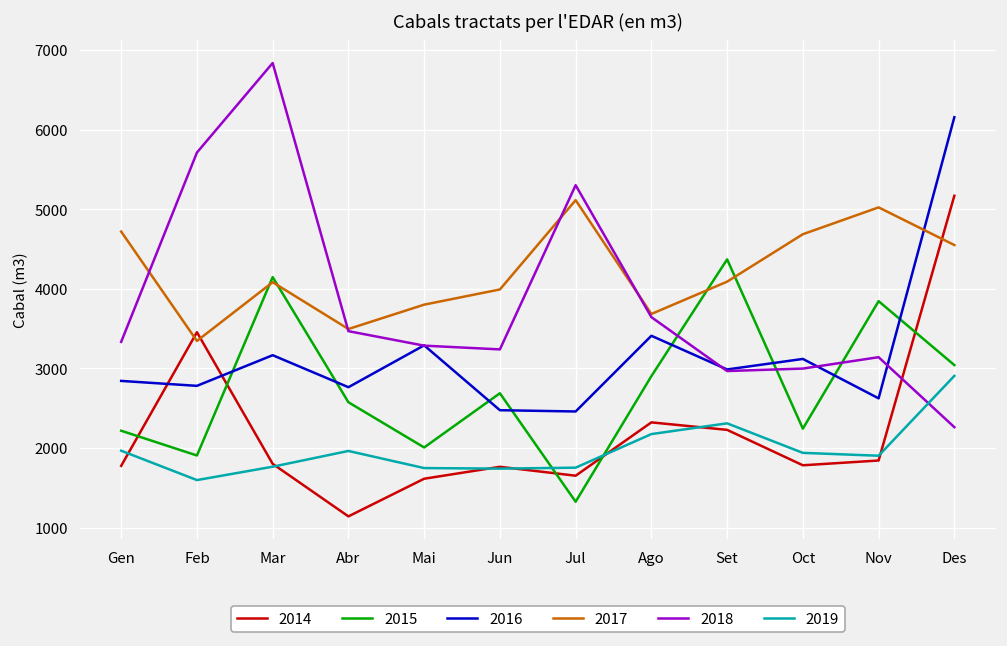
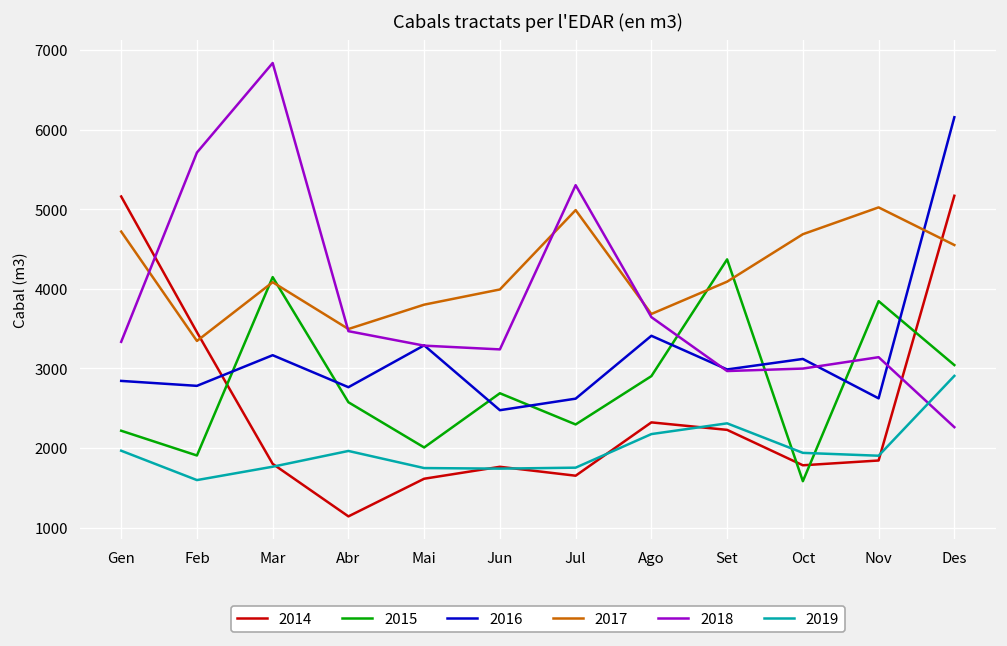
2014, Gen: 1800 -> 5200
2015, Jul: 1300 -> 2300
2016, Jul: 2500 -> 2600
2017, Jul: 5100 -> 5000
2015, Oct: 2200 -> 1600
